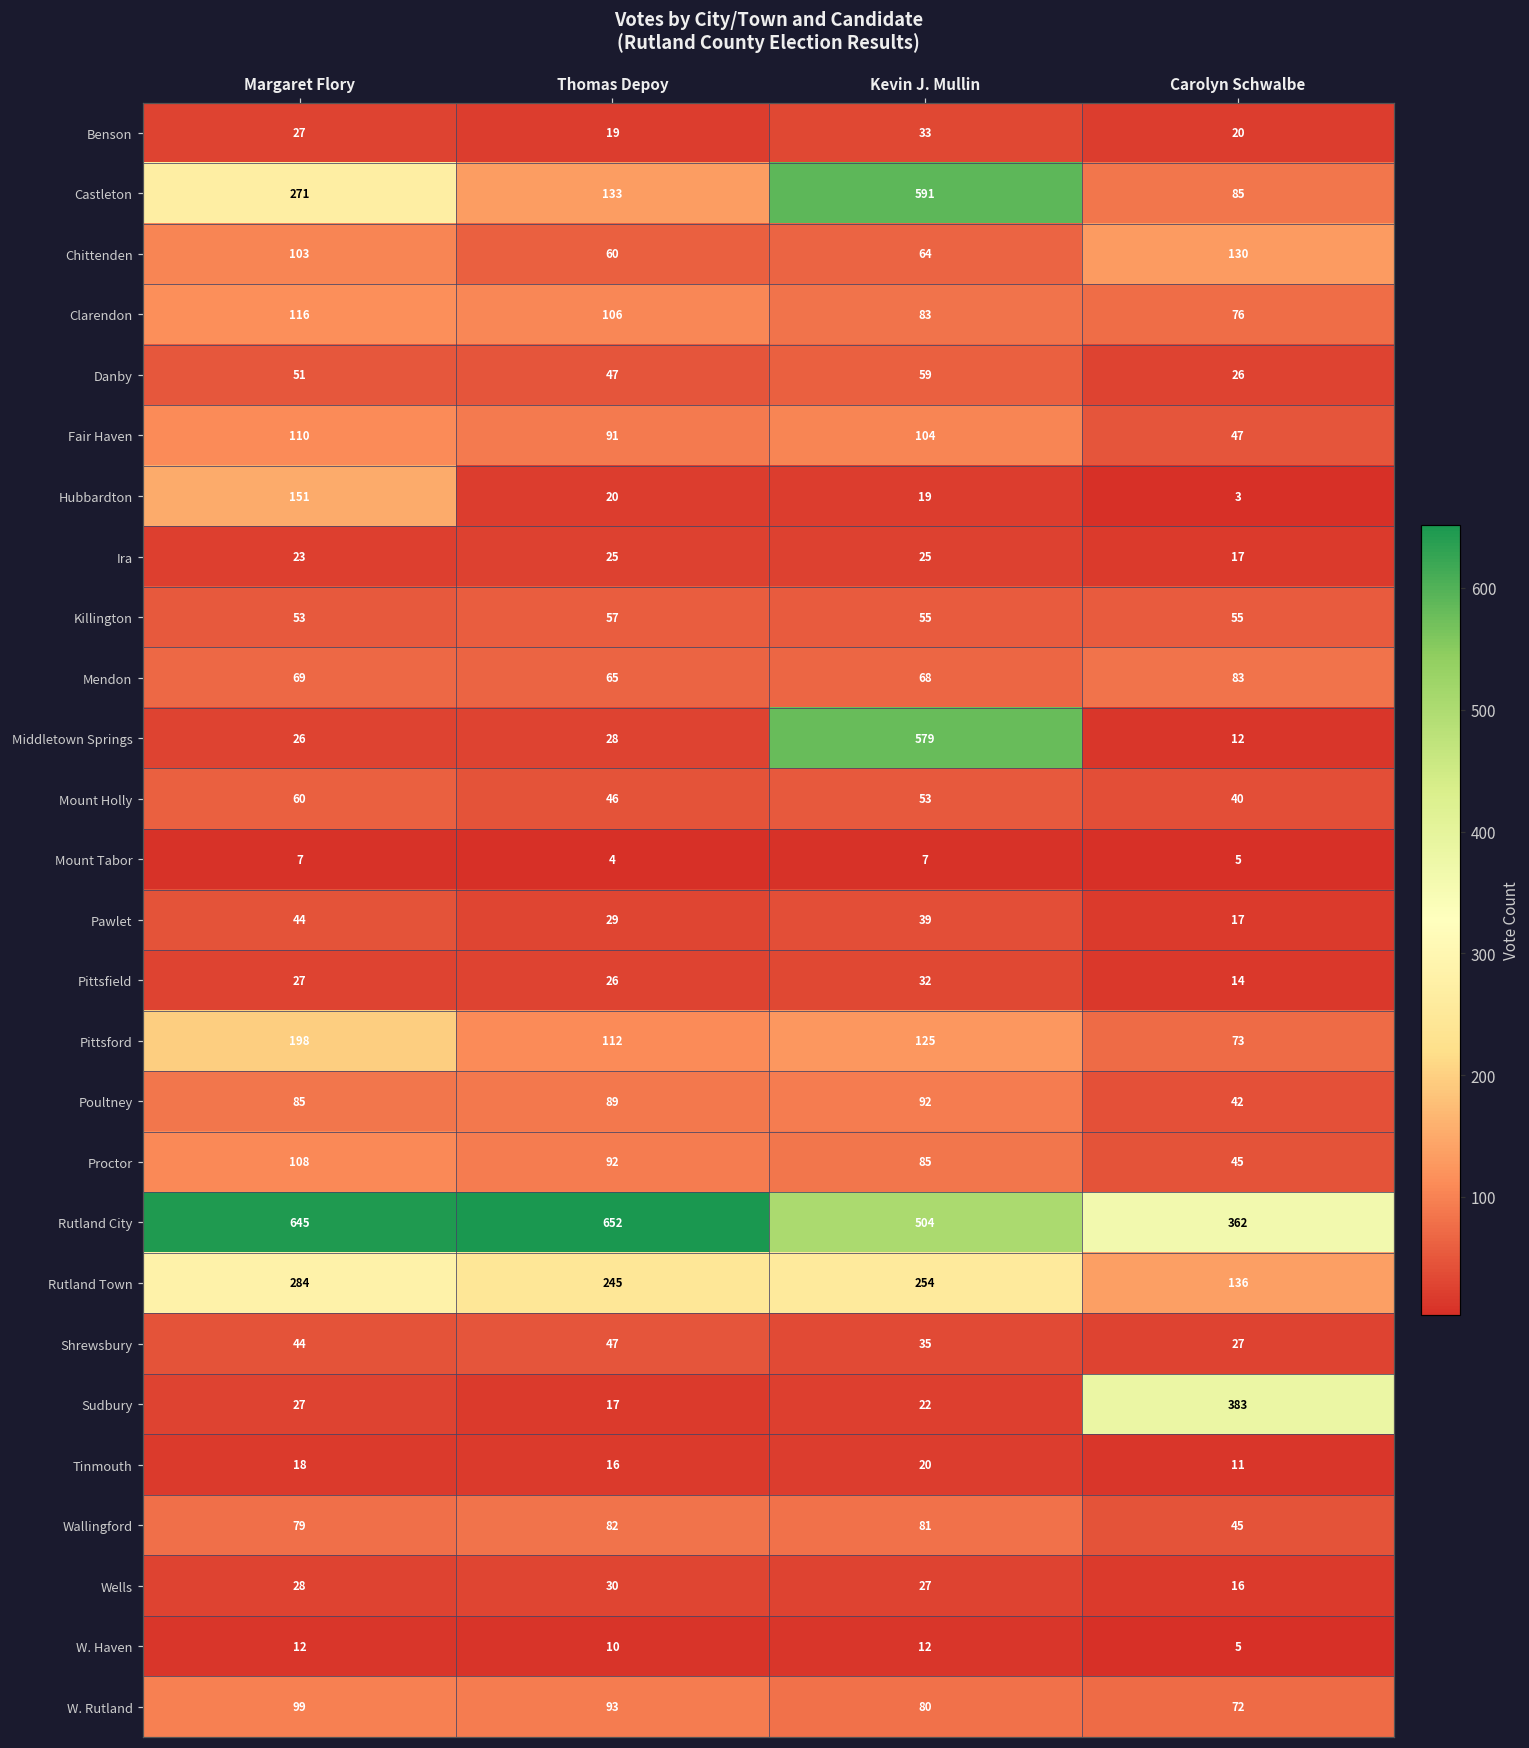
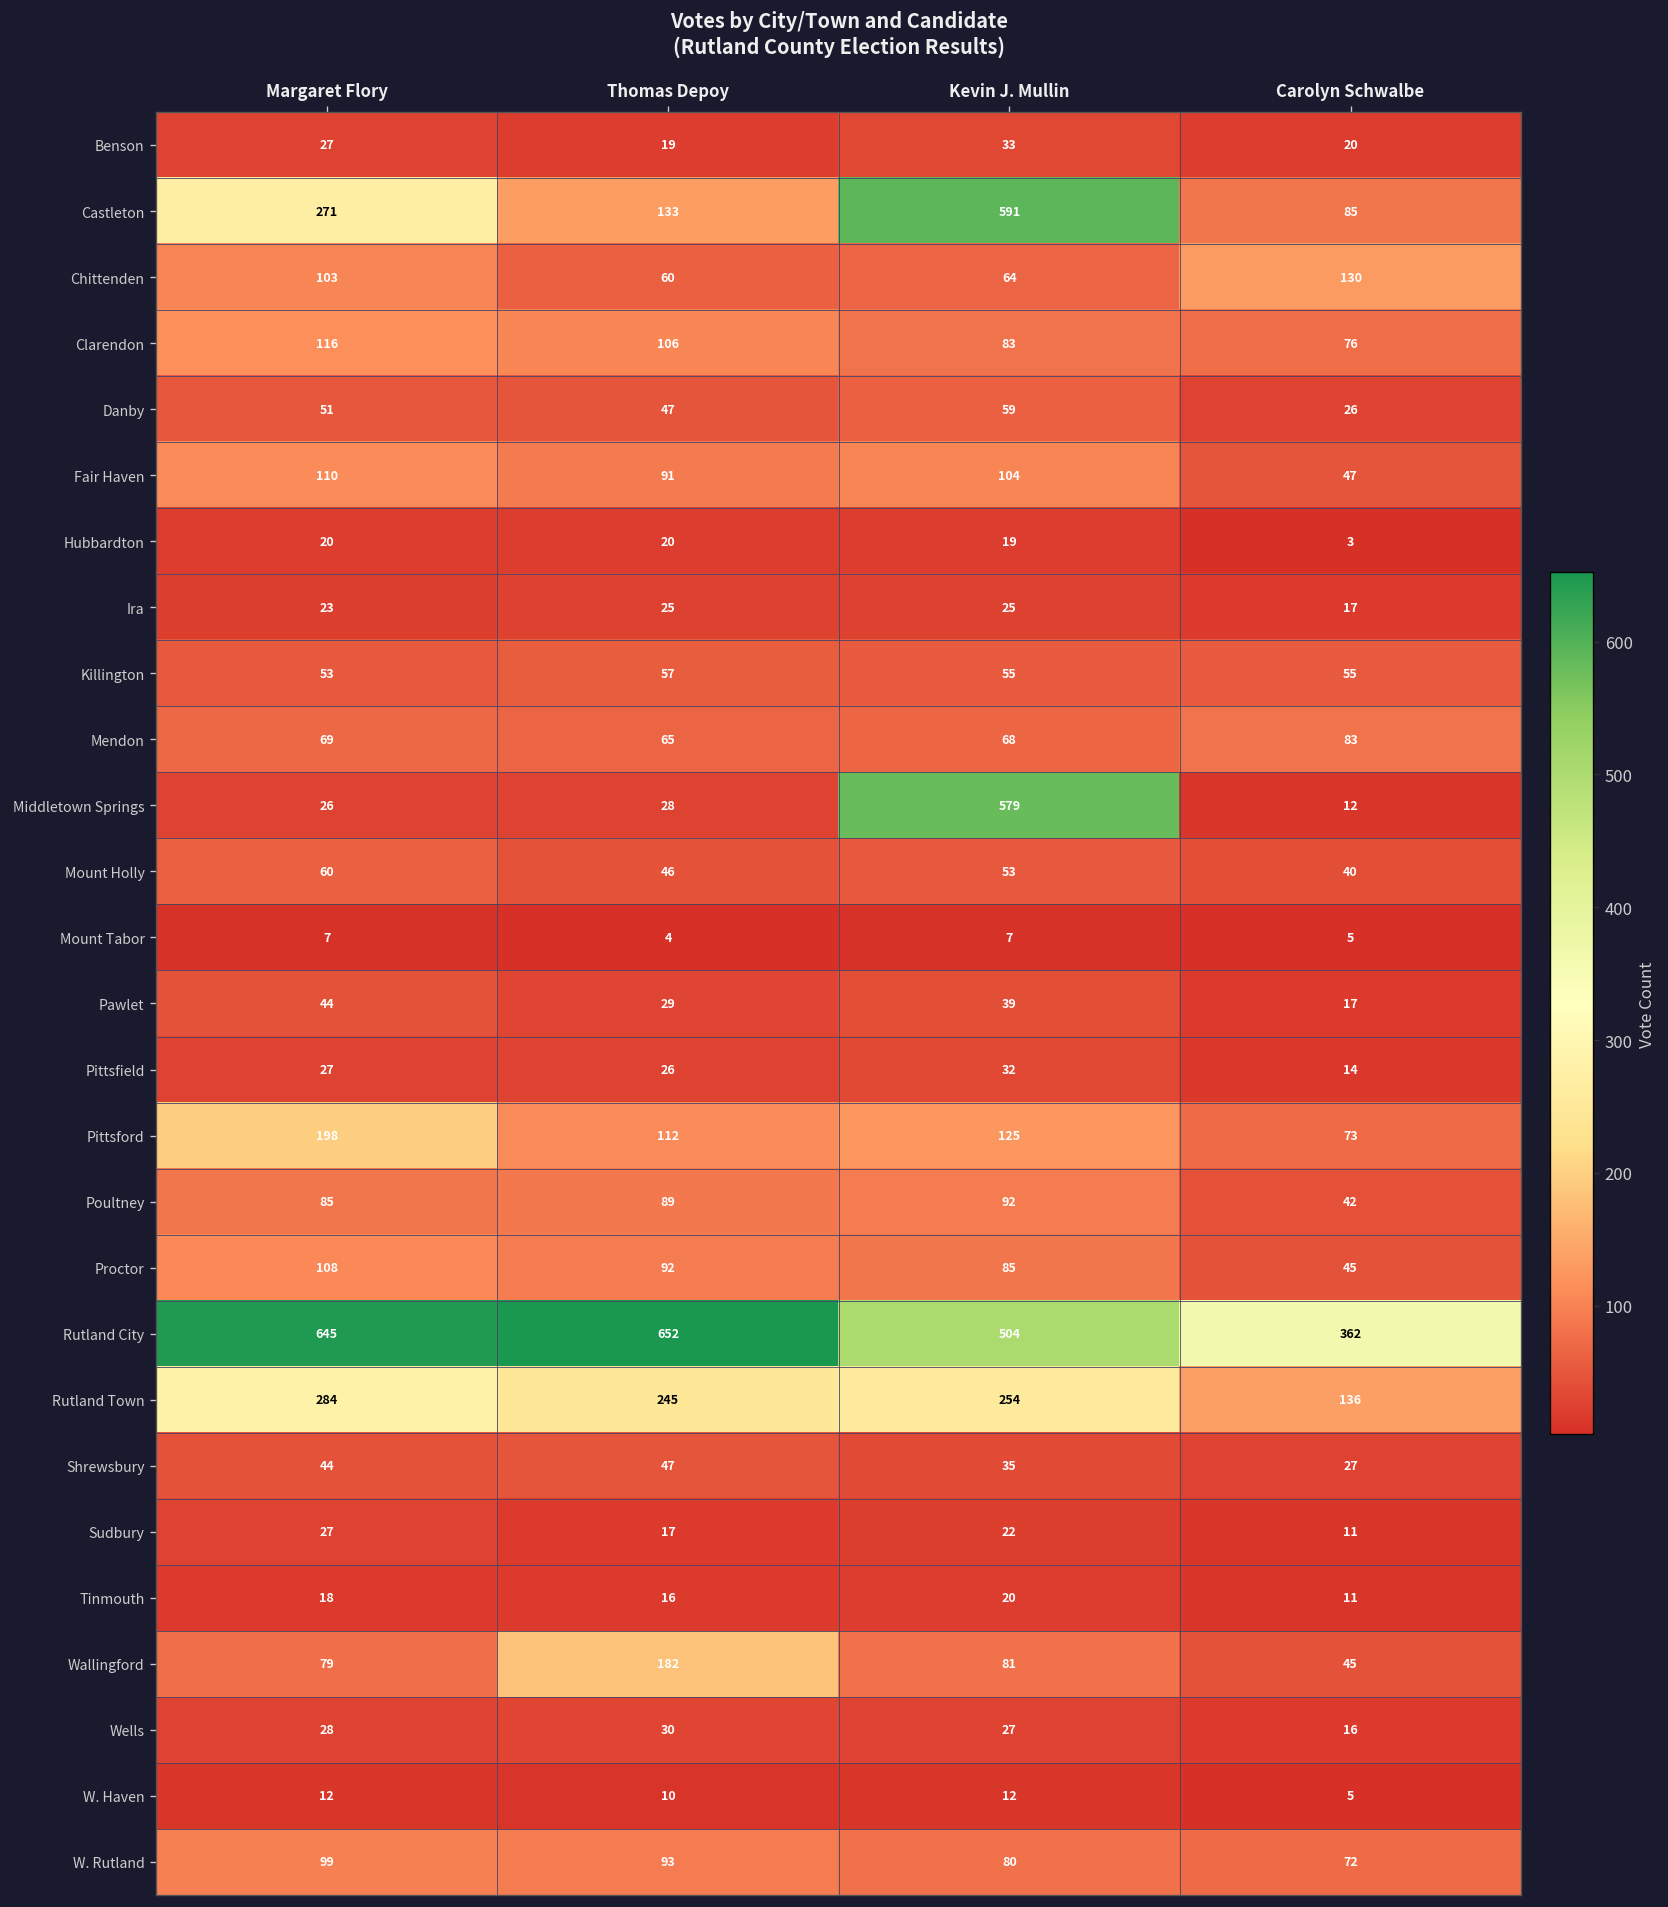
Hubbardton, Margaret Flory: 151 -> 20
Sudbury, Carolyn Schwalbe: 383 -> 11
Wallingford, Thomas Depoy: 82 -> 182
